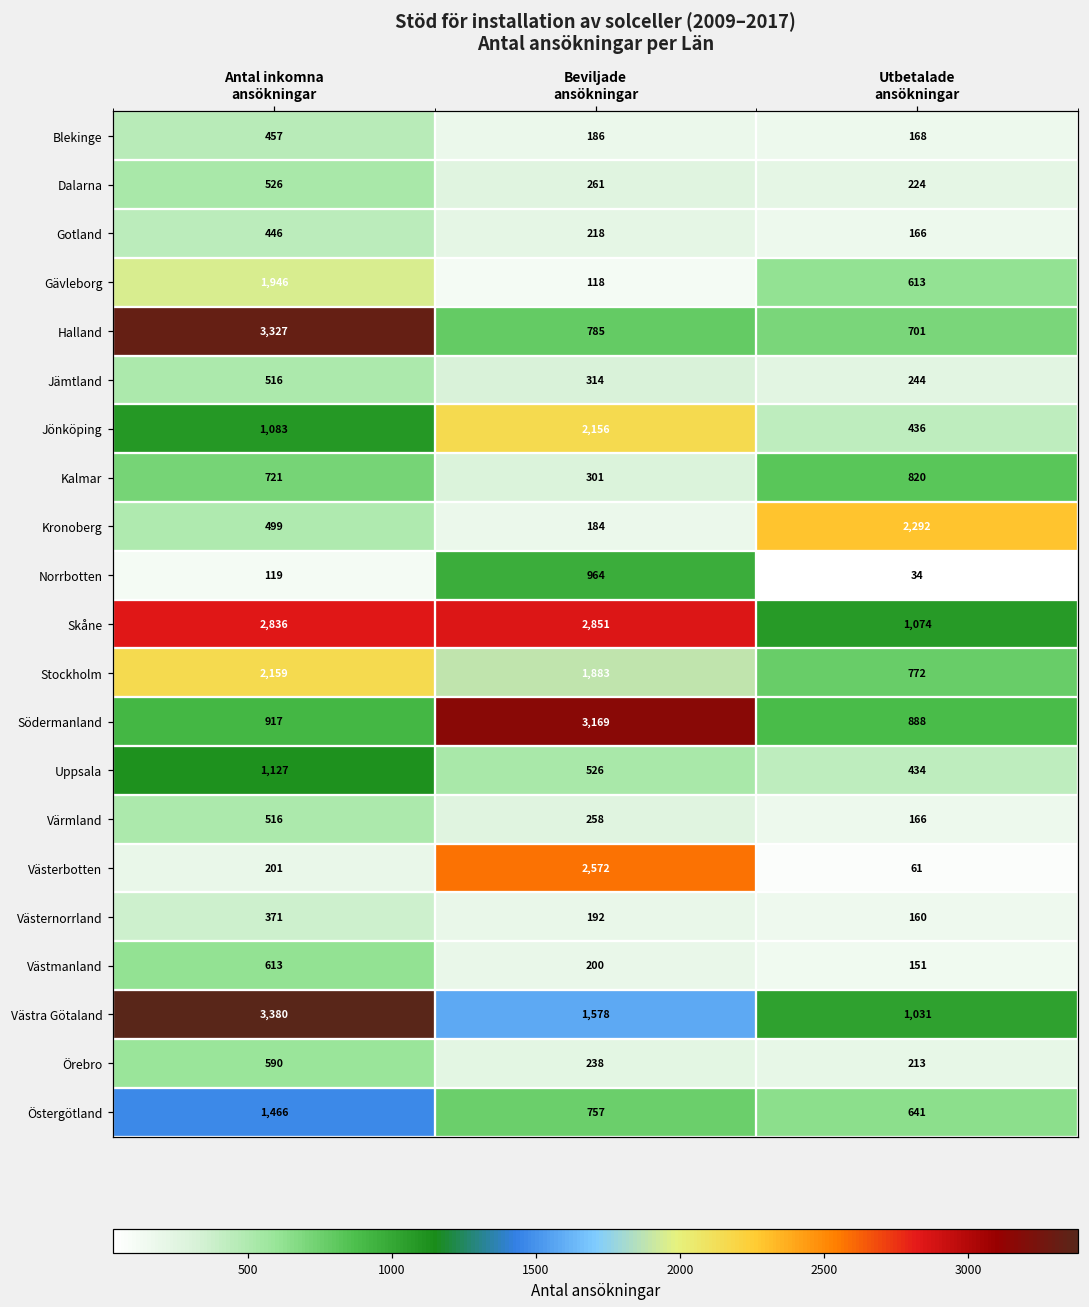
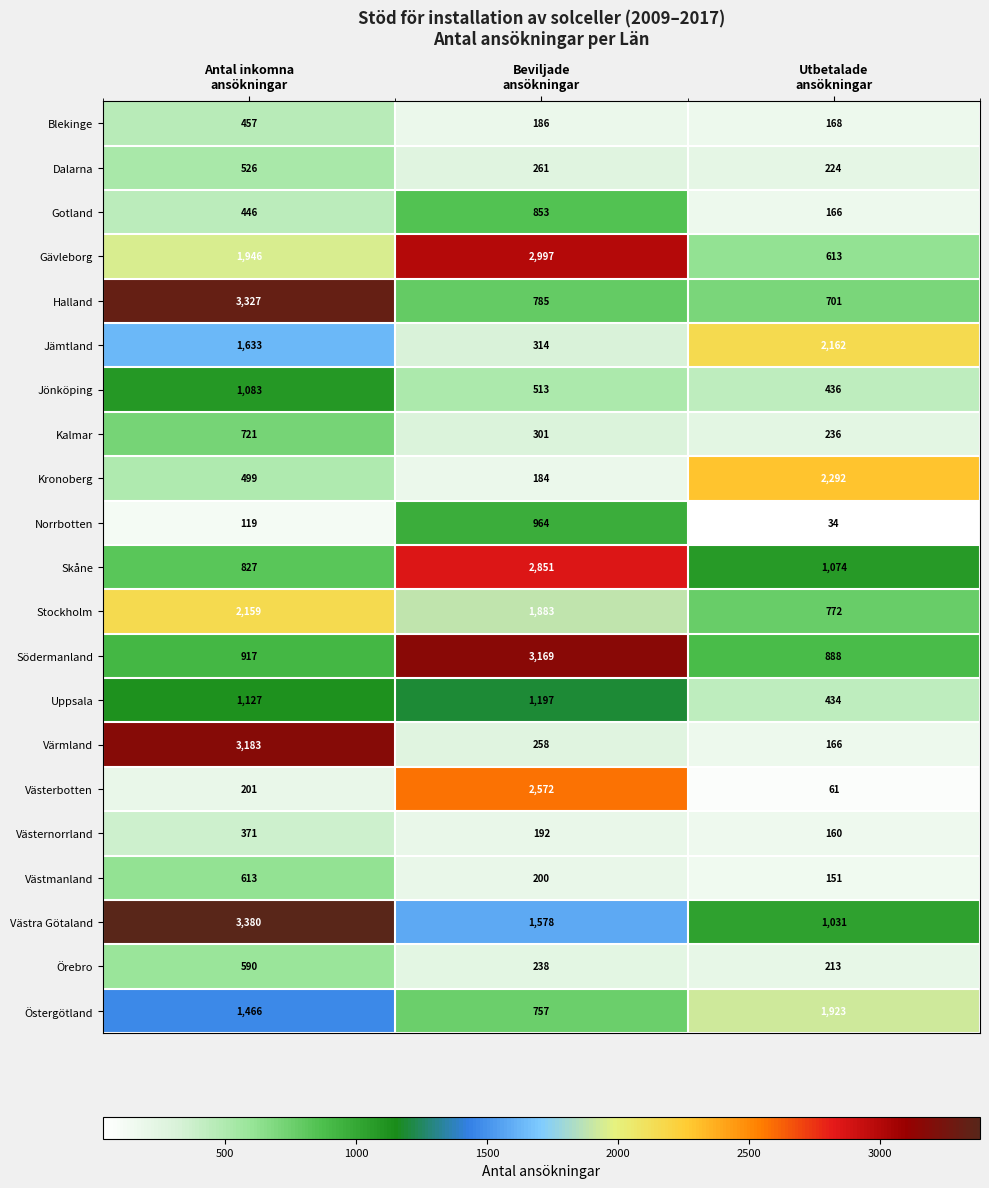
Gotland, Beviljade ansökningar: 218 -> 853
Gävleborg, Beviljade ansökningar: 118 -> 2,997
Jämtland, Antal inkomna ansökningar: 516 -> 1,633
Jämtland, Utbetalade ansökningar: 244 -> 2,162
Jönköping, Beviljade ansökningar: 2,156 -> 513
Kalmar, Utbetalade ansökningar: 820 -> 236
Skåne, Antal inkomna ansökningar: 2,836 -> 827
Uppsala, Beviljade ansökningar: 526 -> 1,197
Värmland, Antal inkomna ansökningar: 516 -> 3,183
Östergötland, Utbetalade ansökningar: 641 -> 1,923
